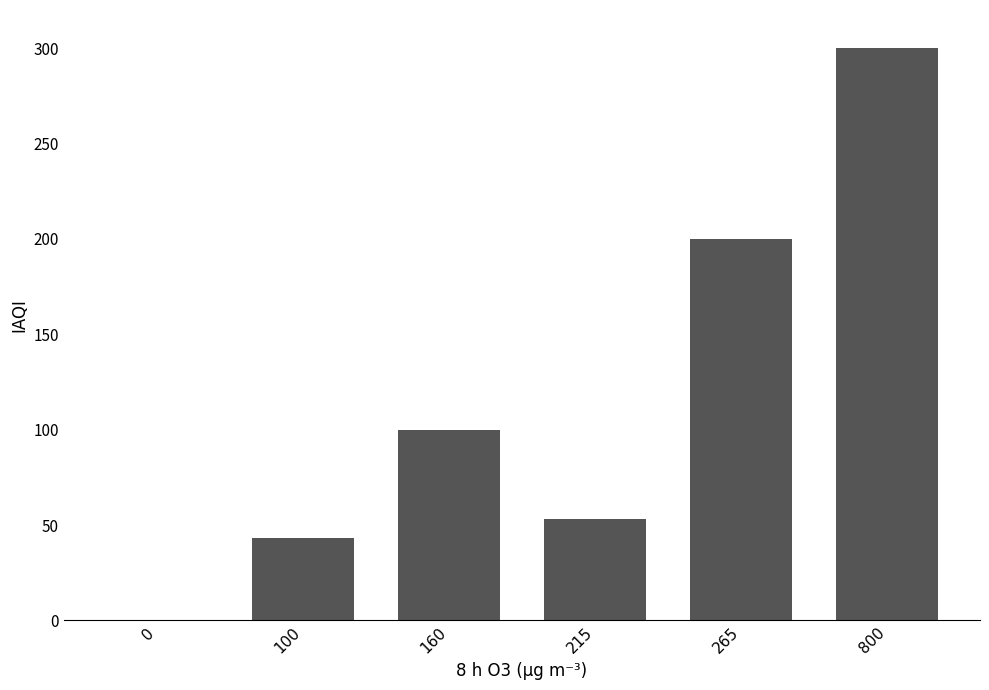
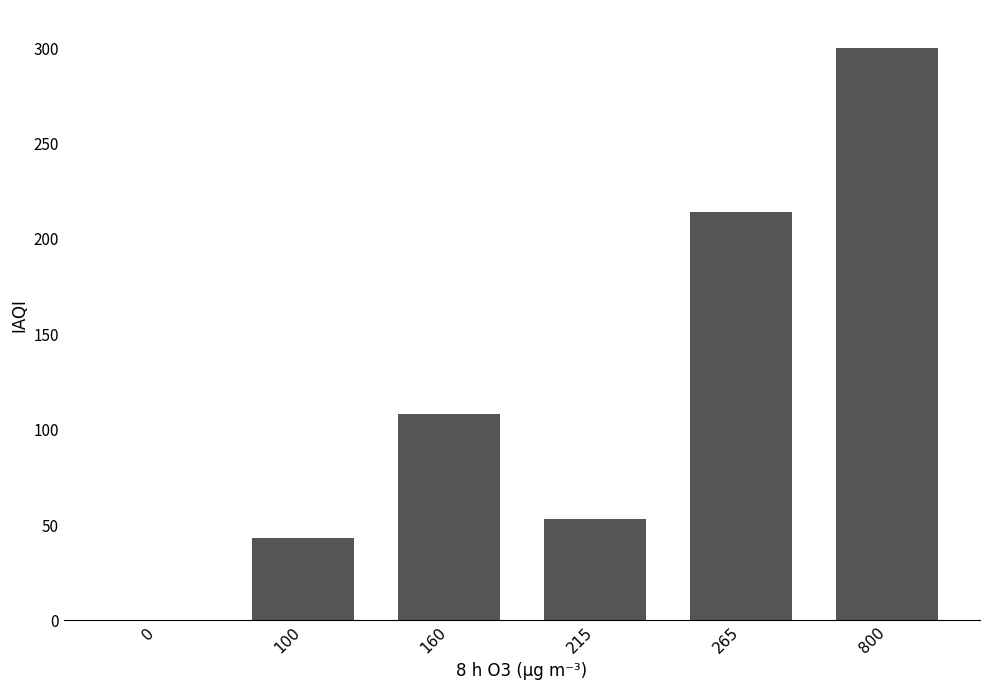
160: 100 -> 108
265: 200 -> 214
